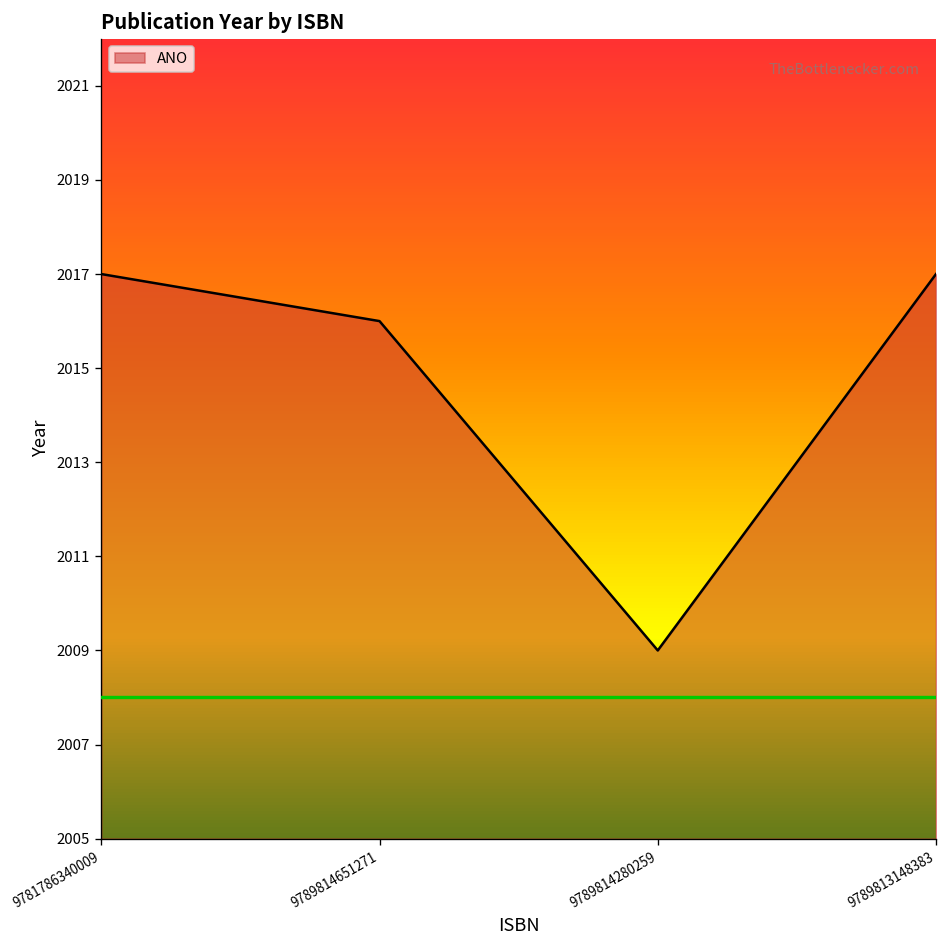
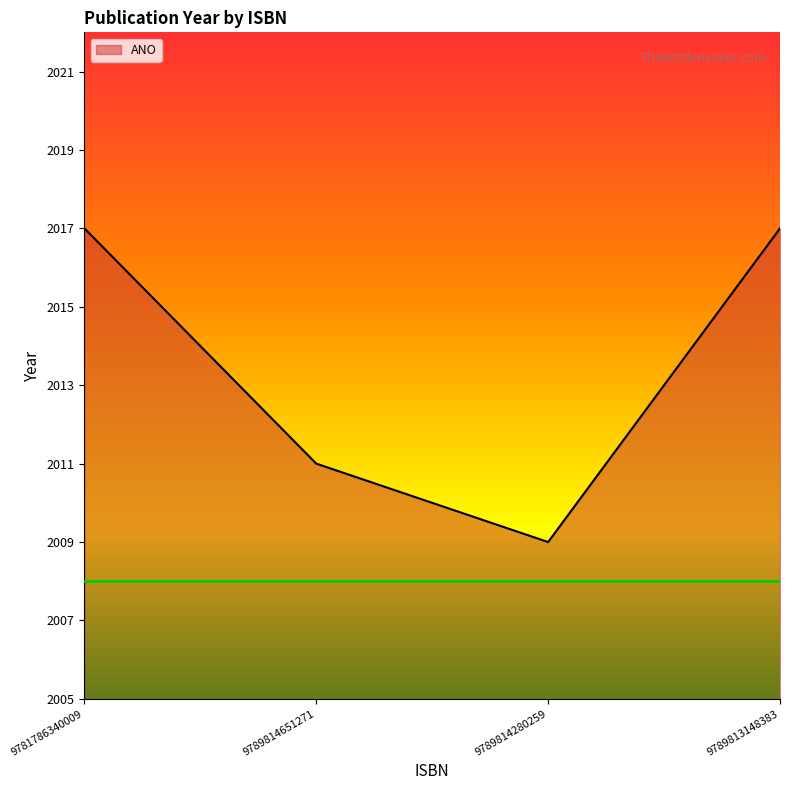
9789814651271: 2016 -> 2011
